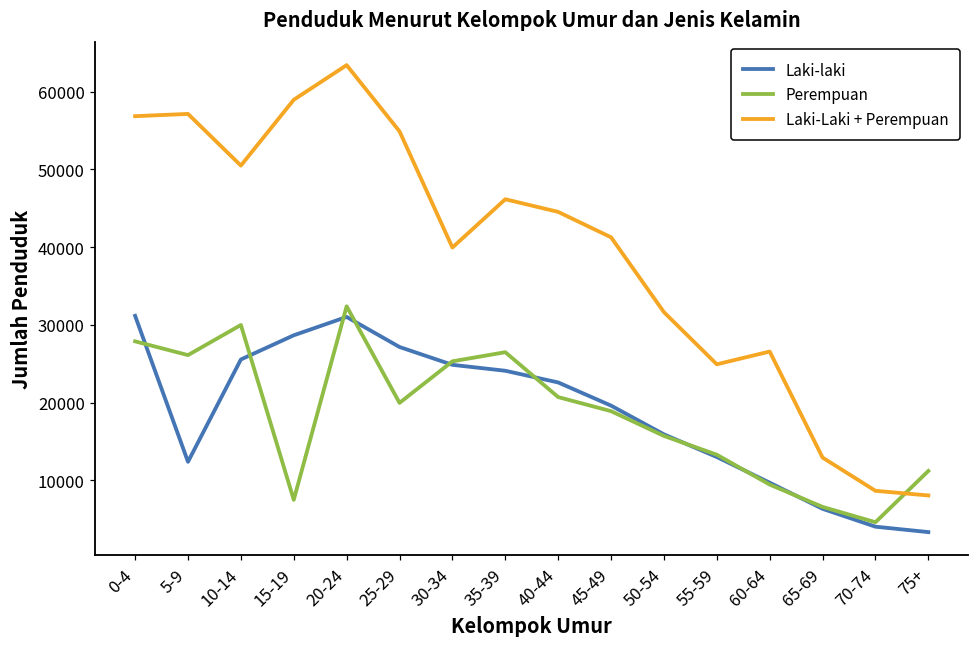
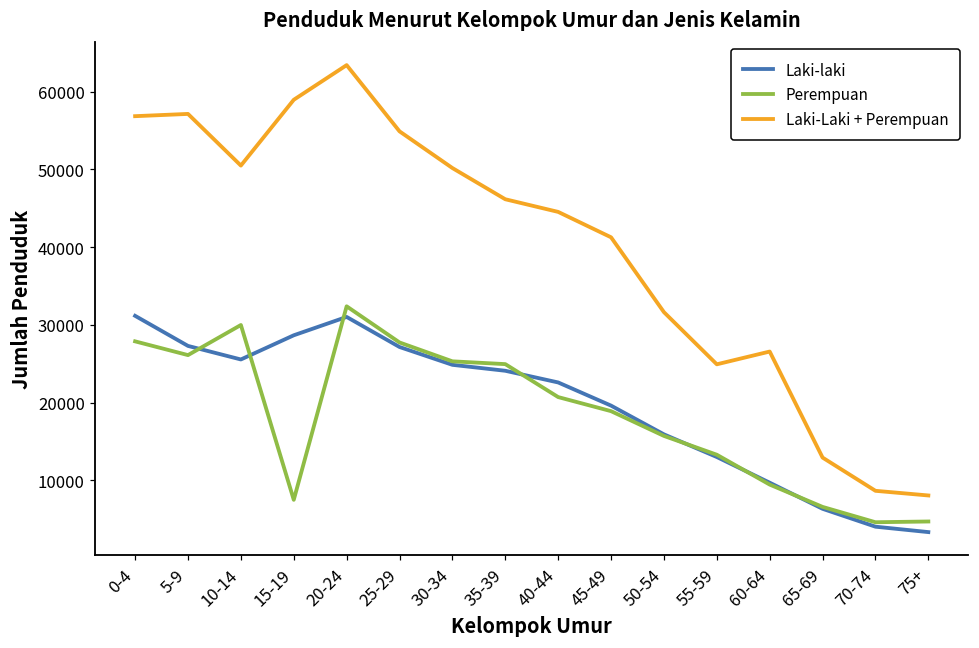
Laki-laki, 5-9: 12000 -> 27000
Perempuan, 25-29: 20000 -> 28000
Laki-Laki + Perempuan, 30-34: 40000 -> 50000
Perempuan, 35-39: 26000 -> 25000
Perempuan, 75+: 11000 -> 5000
